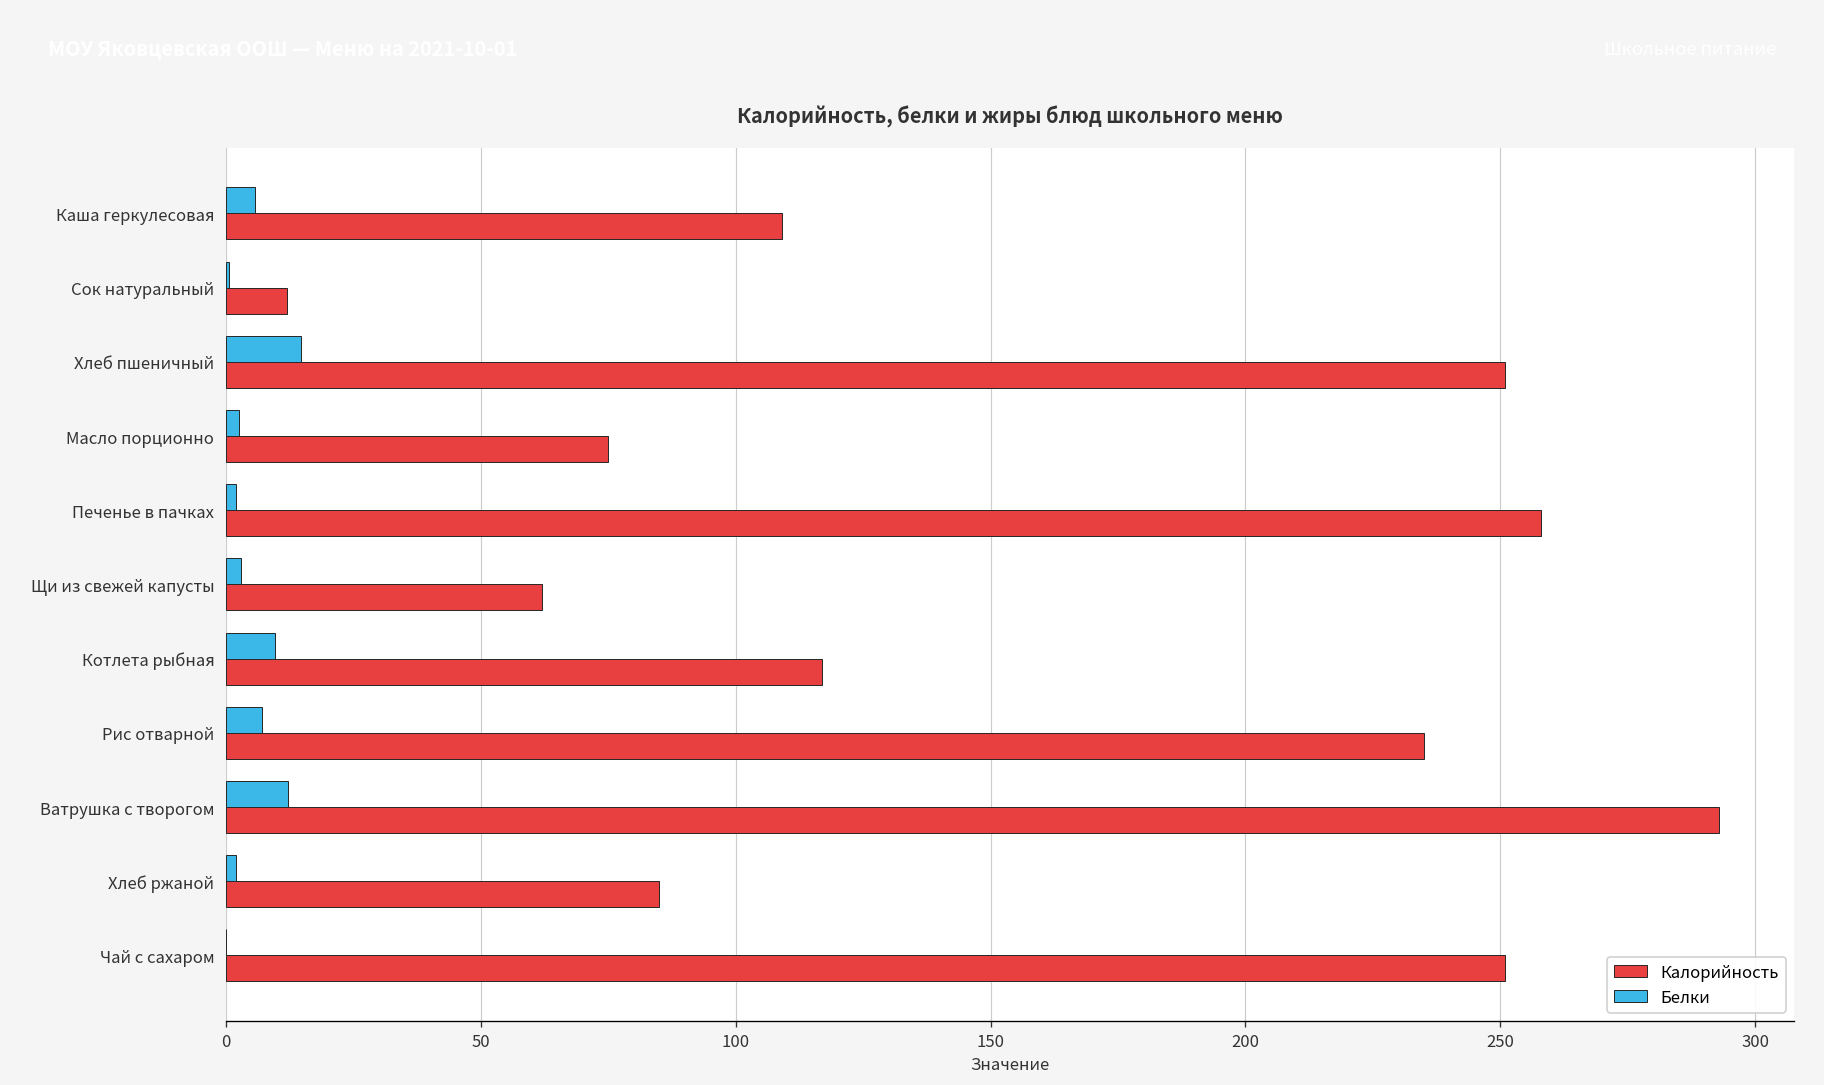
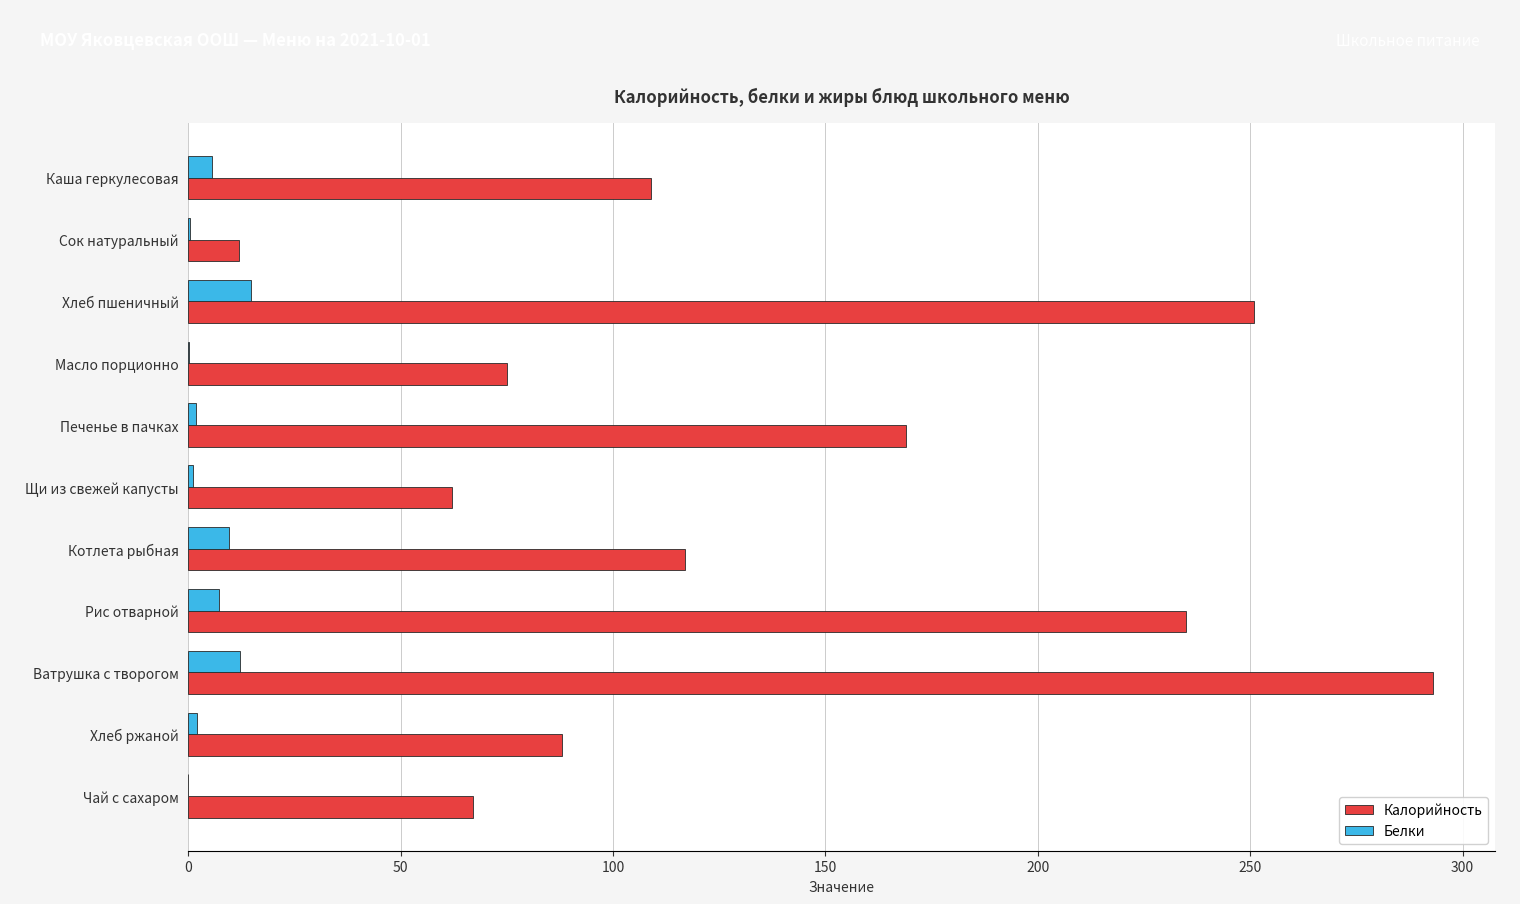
Белки, Масло порционно: 3 -> 0
Калорийность, Печенье в пачках: 258 -> 169
Белки, Щи из свежей капусты: 3 -> 1
Калорийность, Хлеб ржаной: 85 -> 88
Калорийность, Чай с сахаром: 251 -> 67
